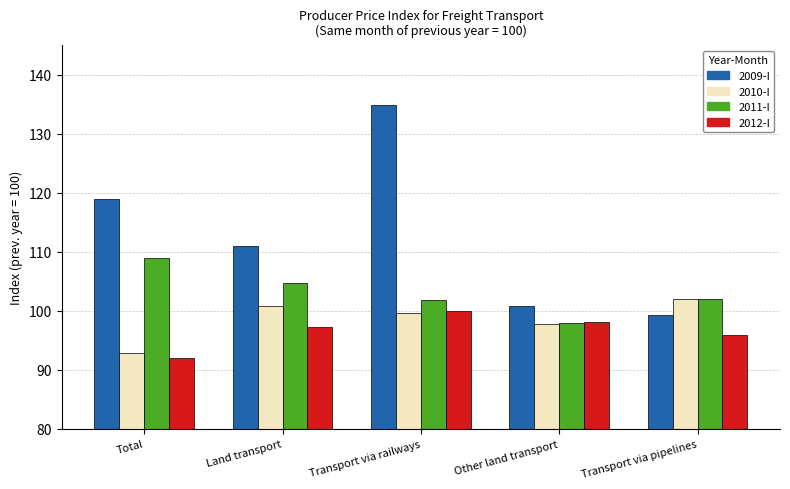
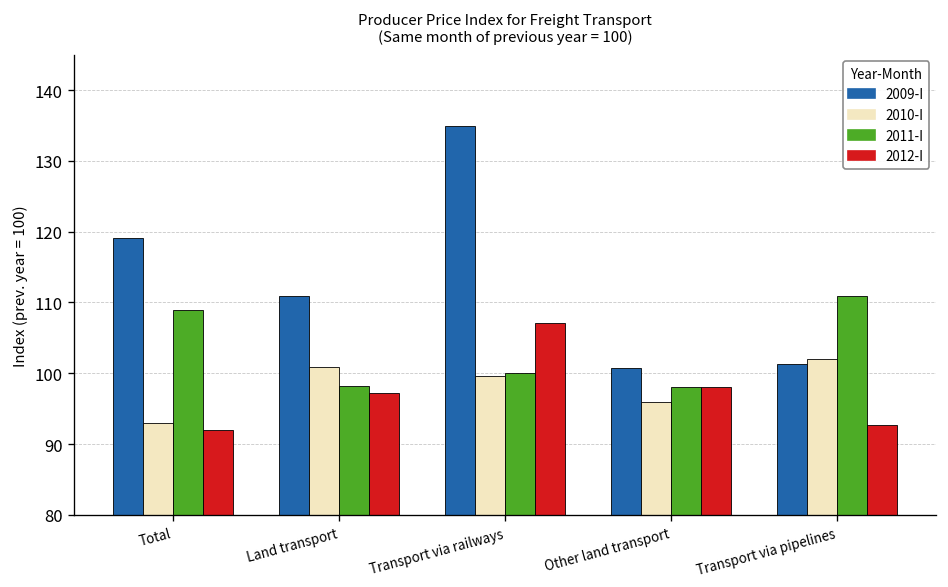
2011-I, Land transport: 105 -> 98
2011-I, Transport via railways: 102 -> 100
2012-I, Transport via railways: 100 -> 107
2010-I, Other land transport: 98 -> 96
2009-I, Transport via pipelines: 99 -> 101
2011-I, Transport via pipelines: 102 -> 111
2012-I, Transport via pipelines: 96 -> 93
